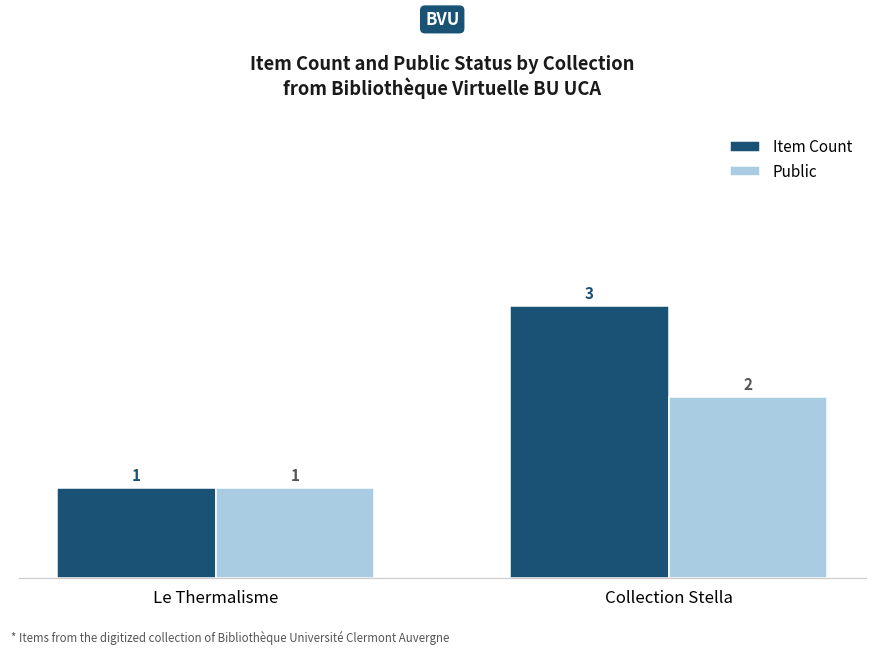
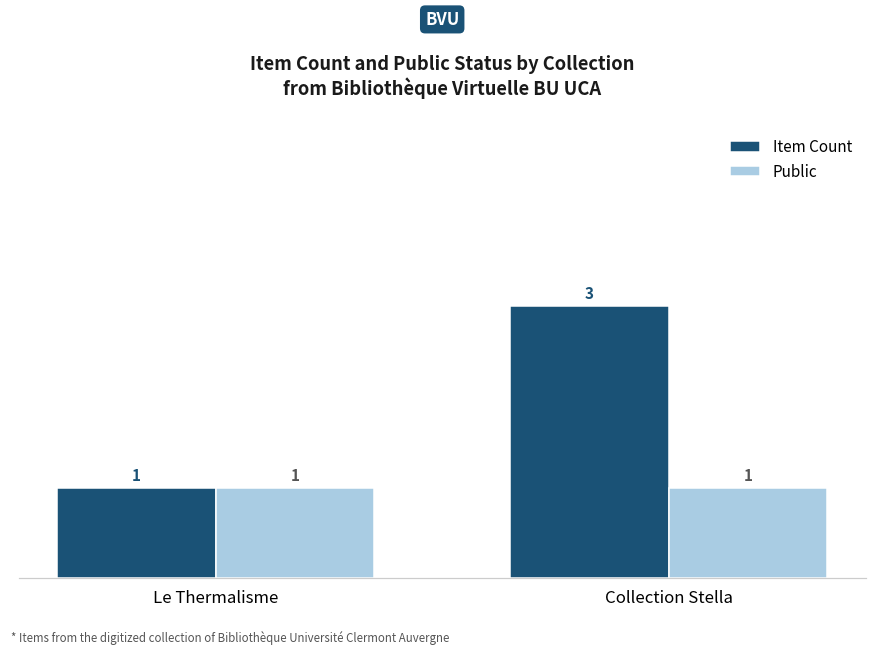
Public, Collection Stella: 2 -> 1
